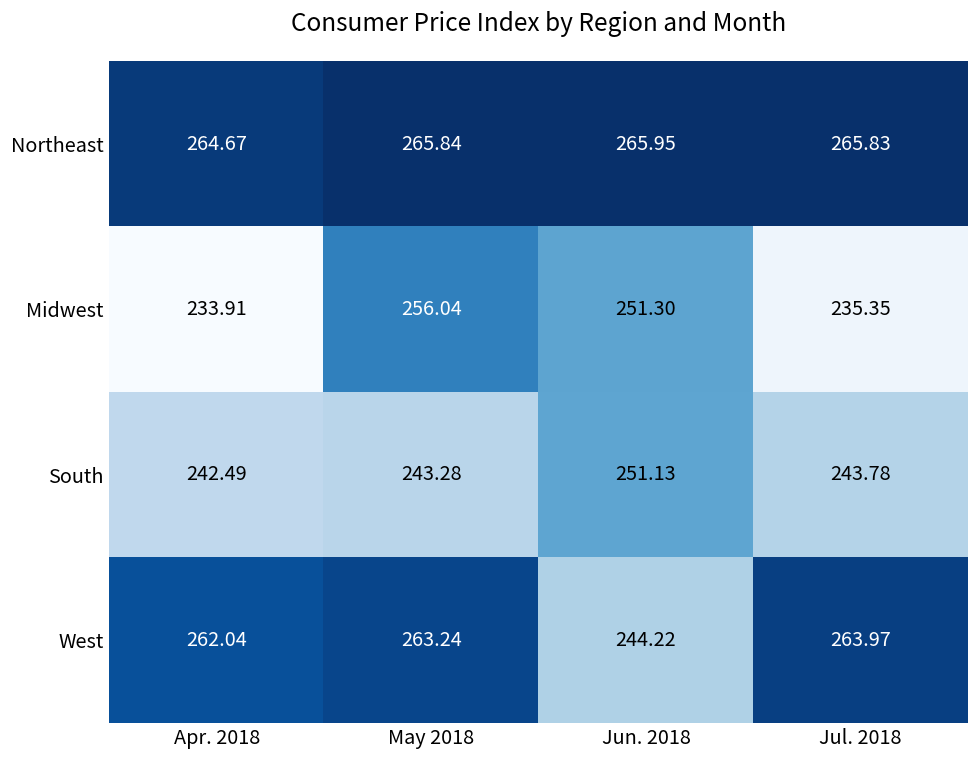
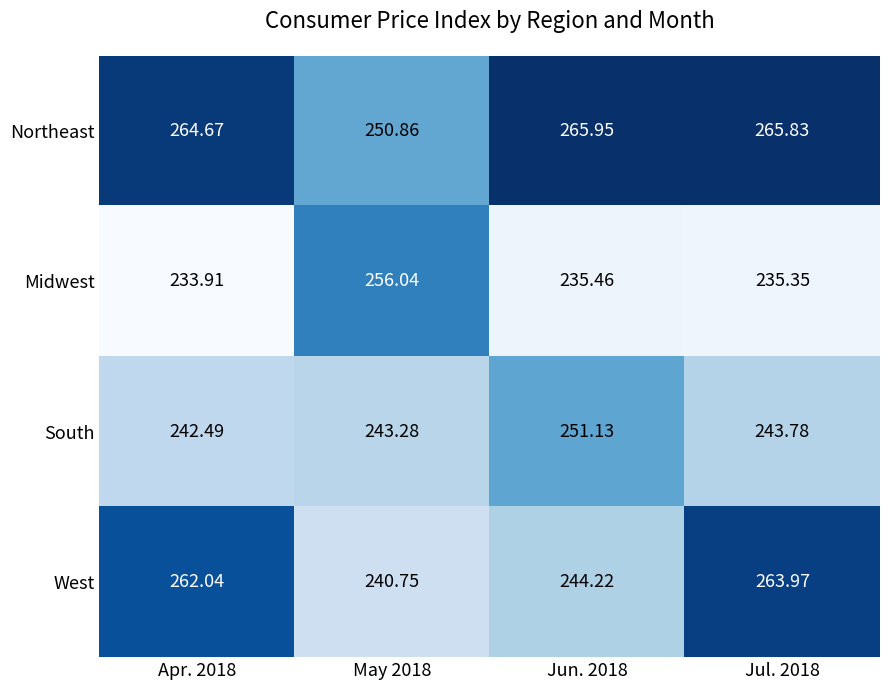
Northeast, May 2018: 265.84 -> 250.86
Midwest, Jun. 2018: 251.30 -> 235.46
West, May 2018: 263.24 -> 240.75
